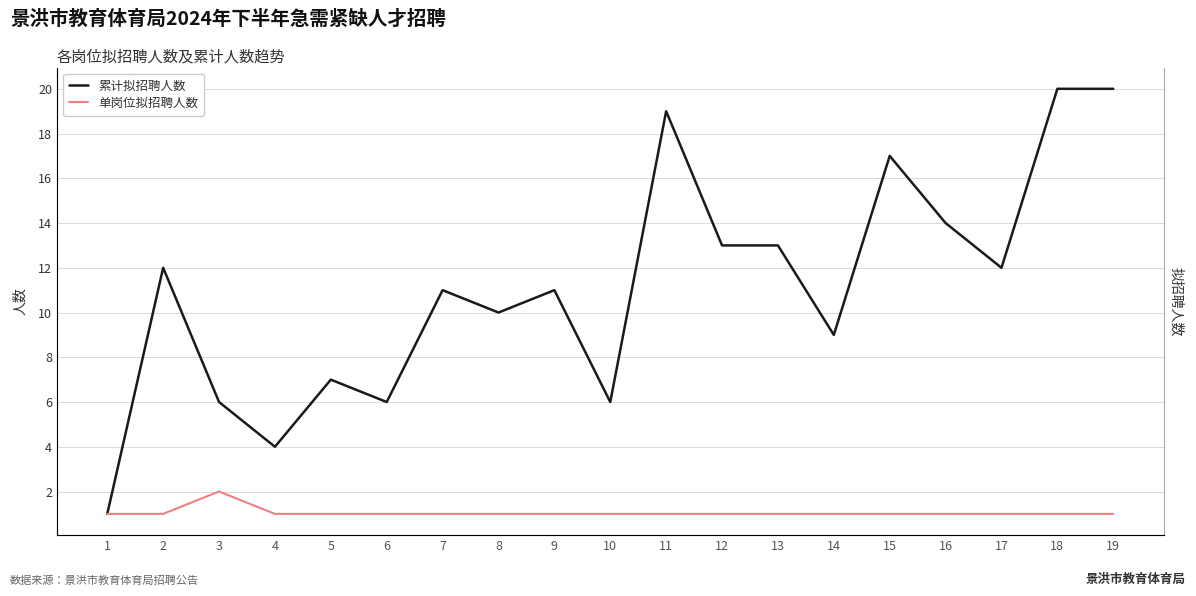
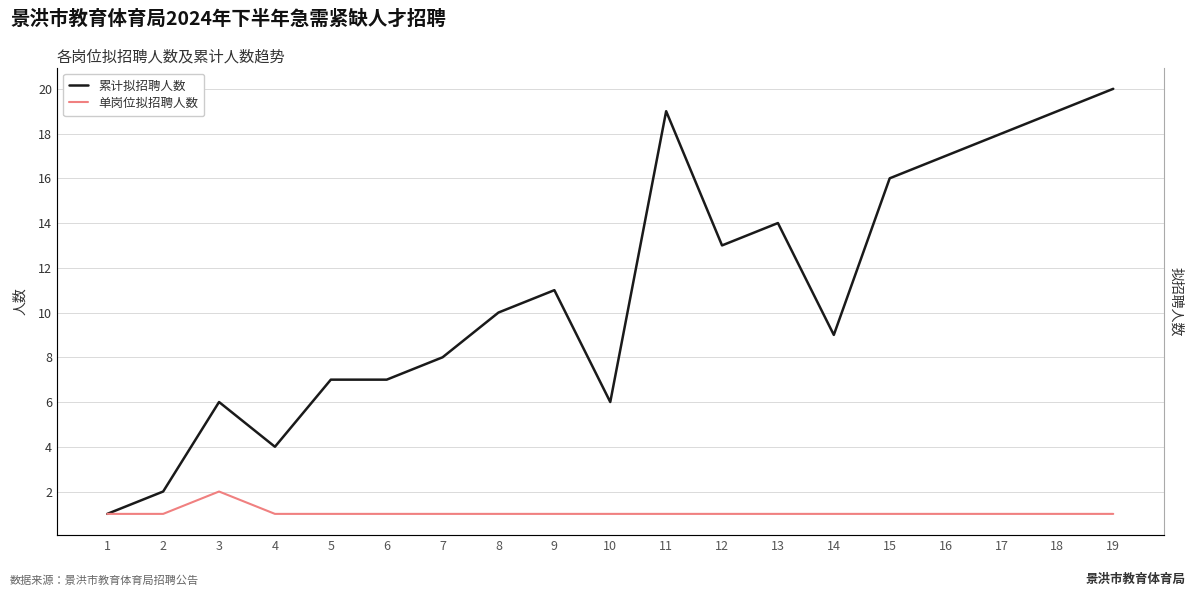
累计拟招聘人数, 2: 12 -> 2
累计拟招聘人数, 6: 6 -> 7
累计拟招聘人数, 7: 11 -> 8
累计拟招聘人数, 13: 13 -> 14
累计拟招聘人数, 15: 17 -> 16
累计拟招聘人数, 16: 14 -> 17
累计拟招聘人数, 17: 12 -> 18
累计拟招聘人数, 18: 20 -> 19
